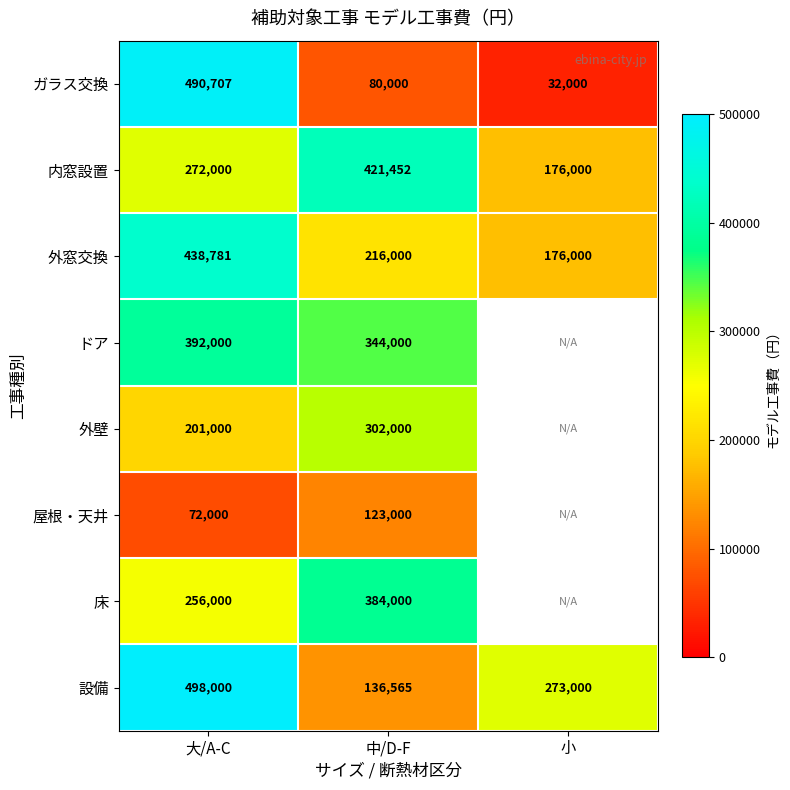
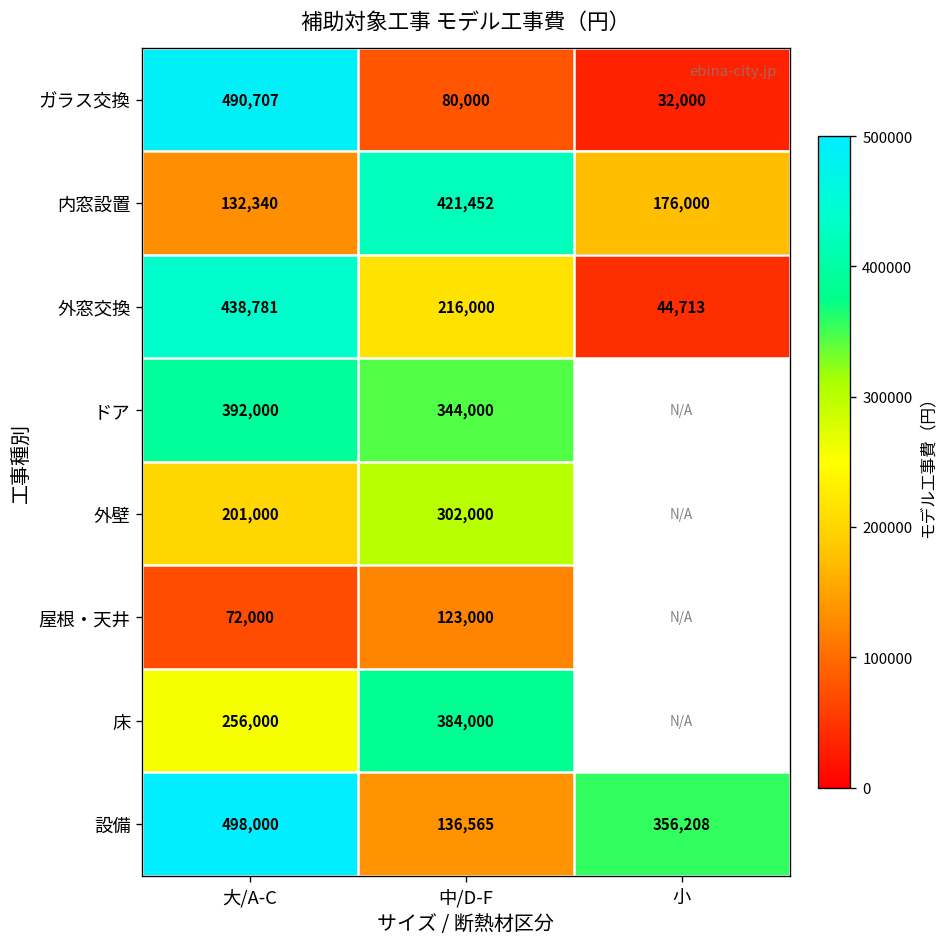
内窓設置, 大/A-C: 272,000 -> 132,340
外窓交換, 小: 176,000 -> 44,713
設備, 小: 273,000 -> 356,208
